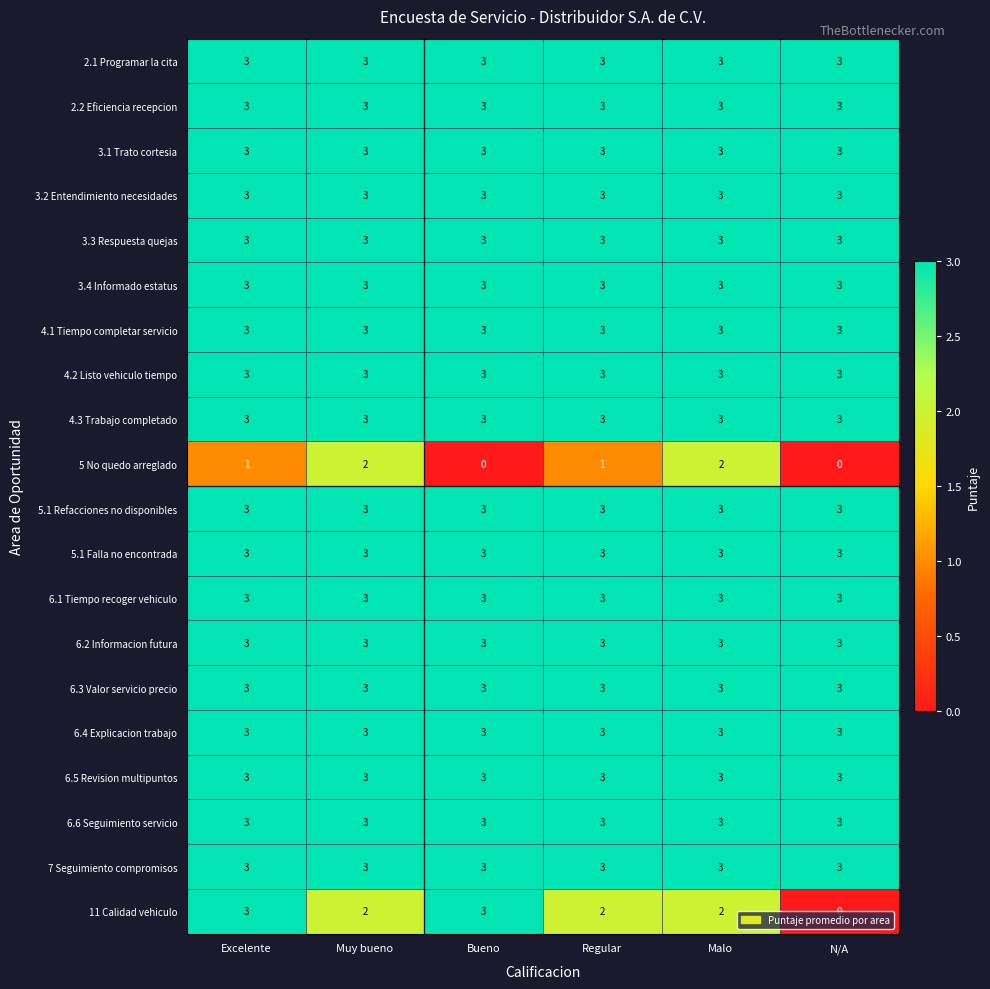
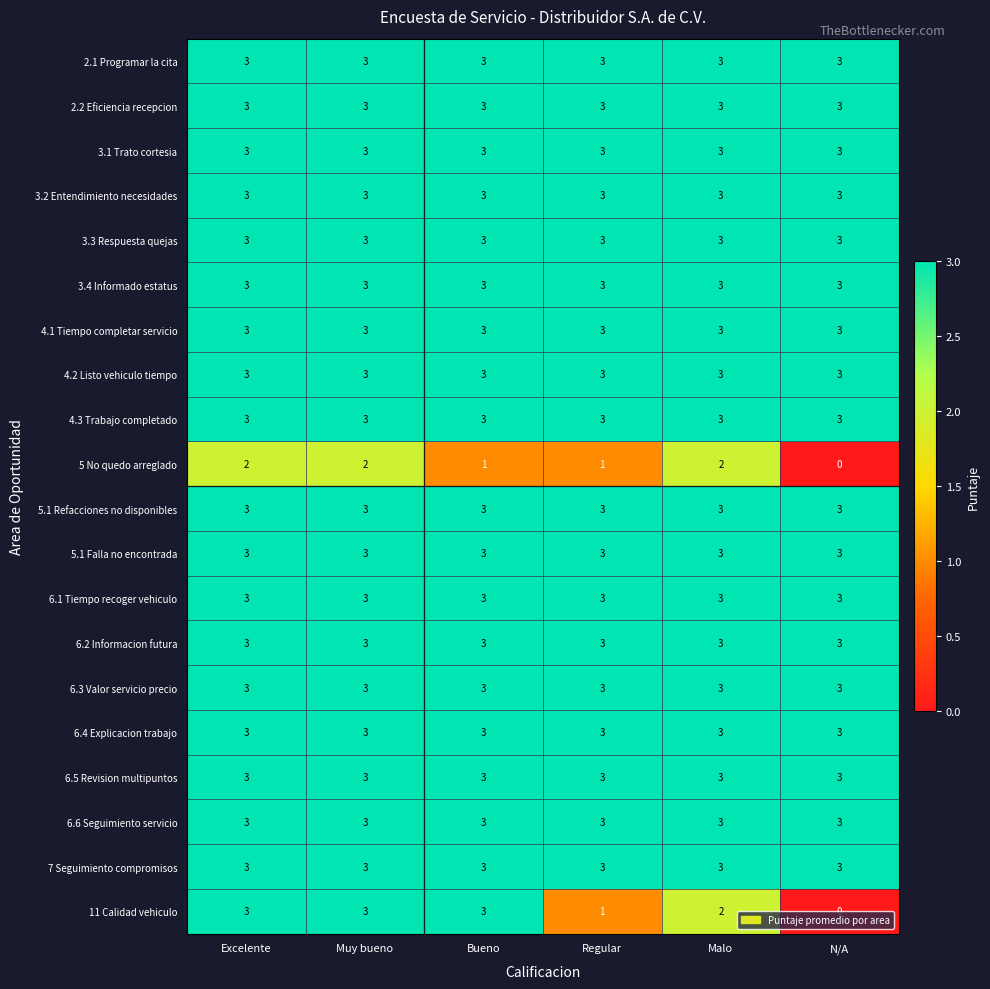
5 No quedo arreglado, Excelente: 1 -> 2
5 No quedo arreglado, Bueno: 0 -> 1
11 Calidad vehiculo, Muy bueno: 2 -> 3
11 Calidad vehiculo, Regular: 2 -> 1
